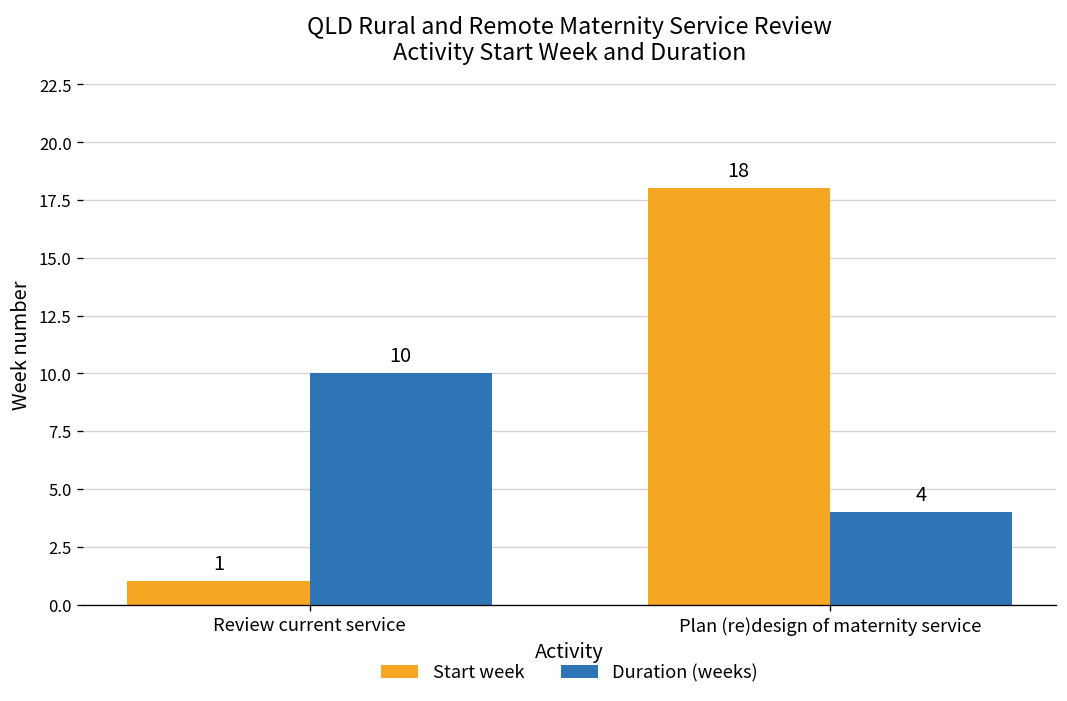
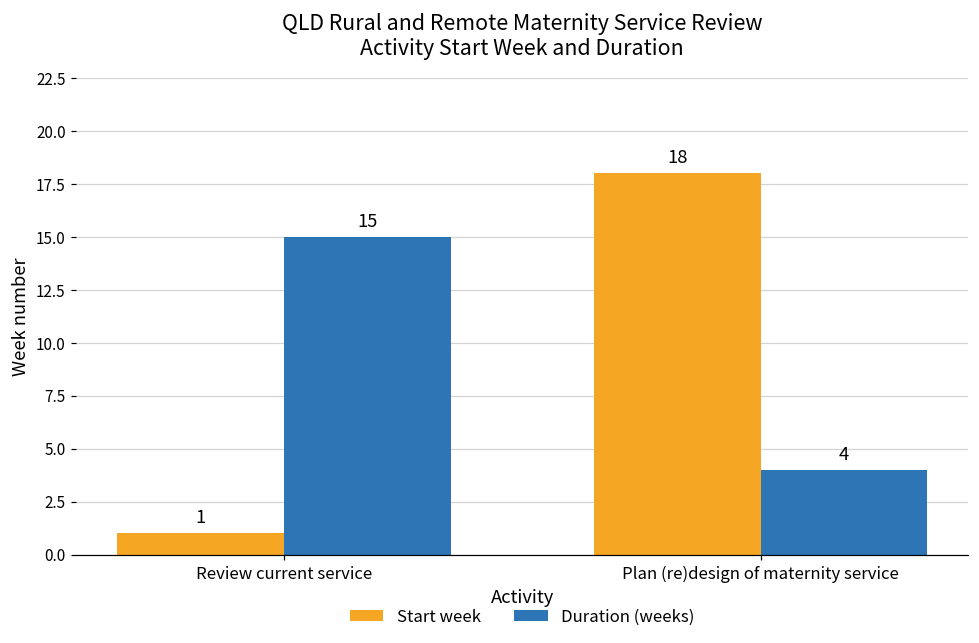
Duration (weeks), Review current service: 10 -> 15
